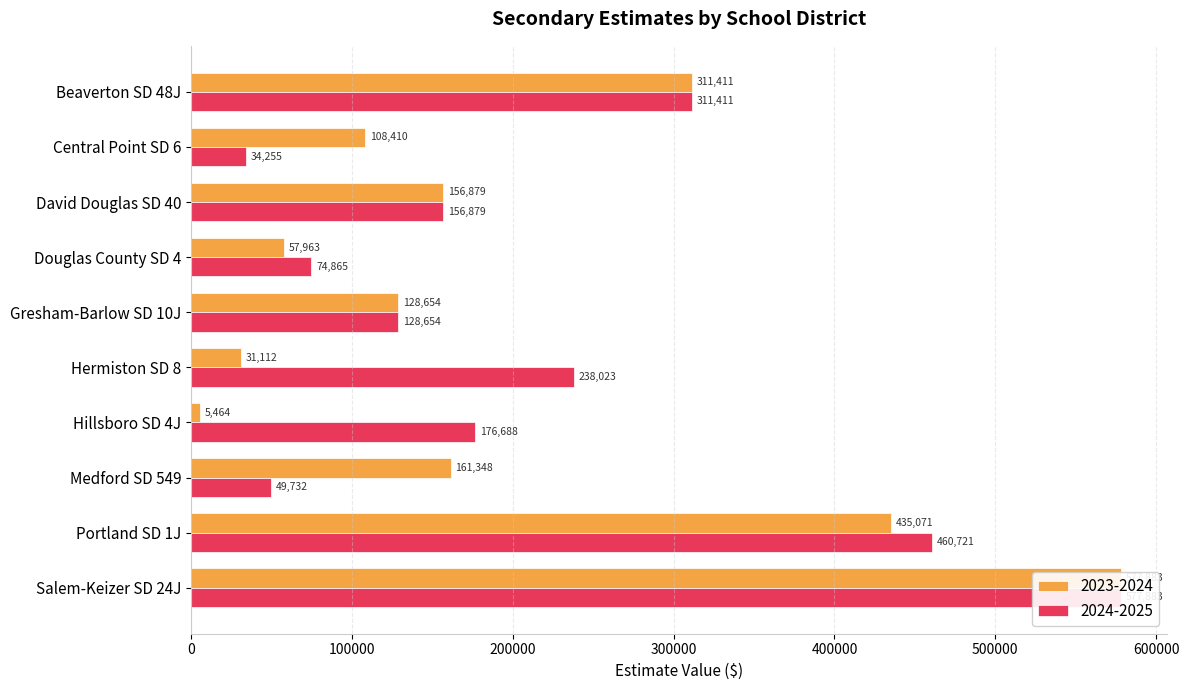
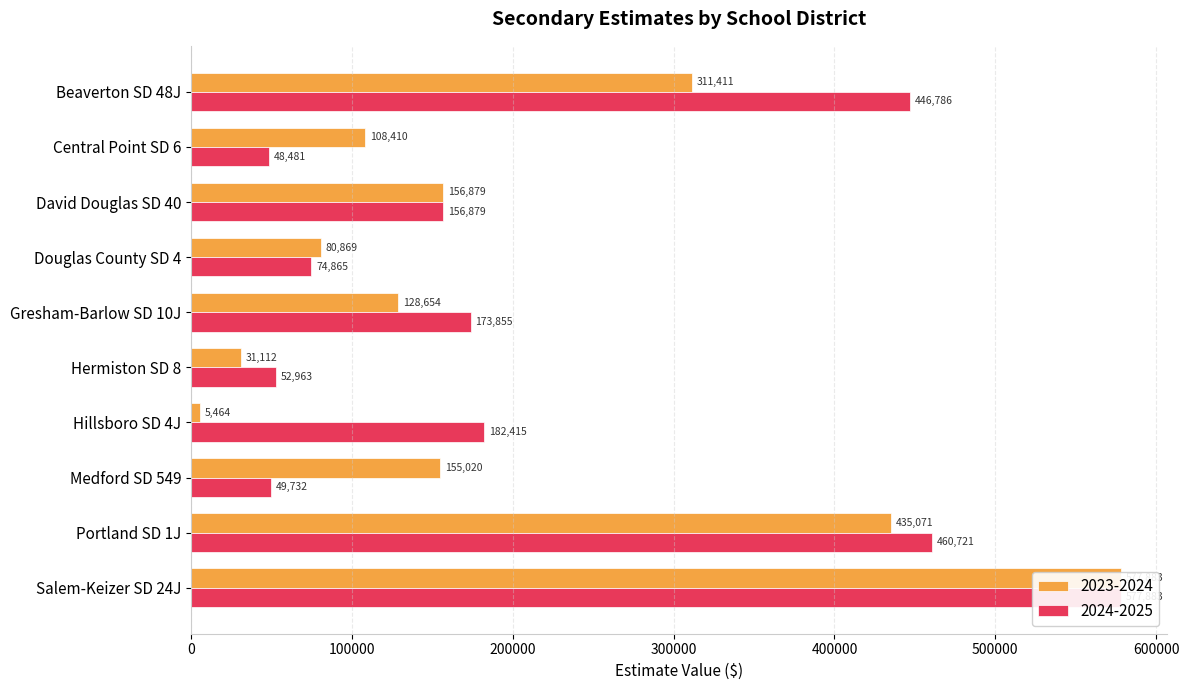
2024-2025, Beaverton SD 48J: 311,411 -> 446,786
2024-2025, Central Point SD 6: 34,255 -> 48,481
2023-2024, Douglas County SD 4: 57,963 -> 80,869
2024-2025, Gresham-Barlow SD 10J: 128,654 -> 173,855
2024-2025, Hermiston SD 8: 238,023 -> 52,963
2024-2025, Hillsboro SD 4J: 176,688 -> 182,415
2023-2024, Medford SD 549: 161,348 -> 155,020
